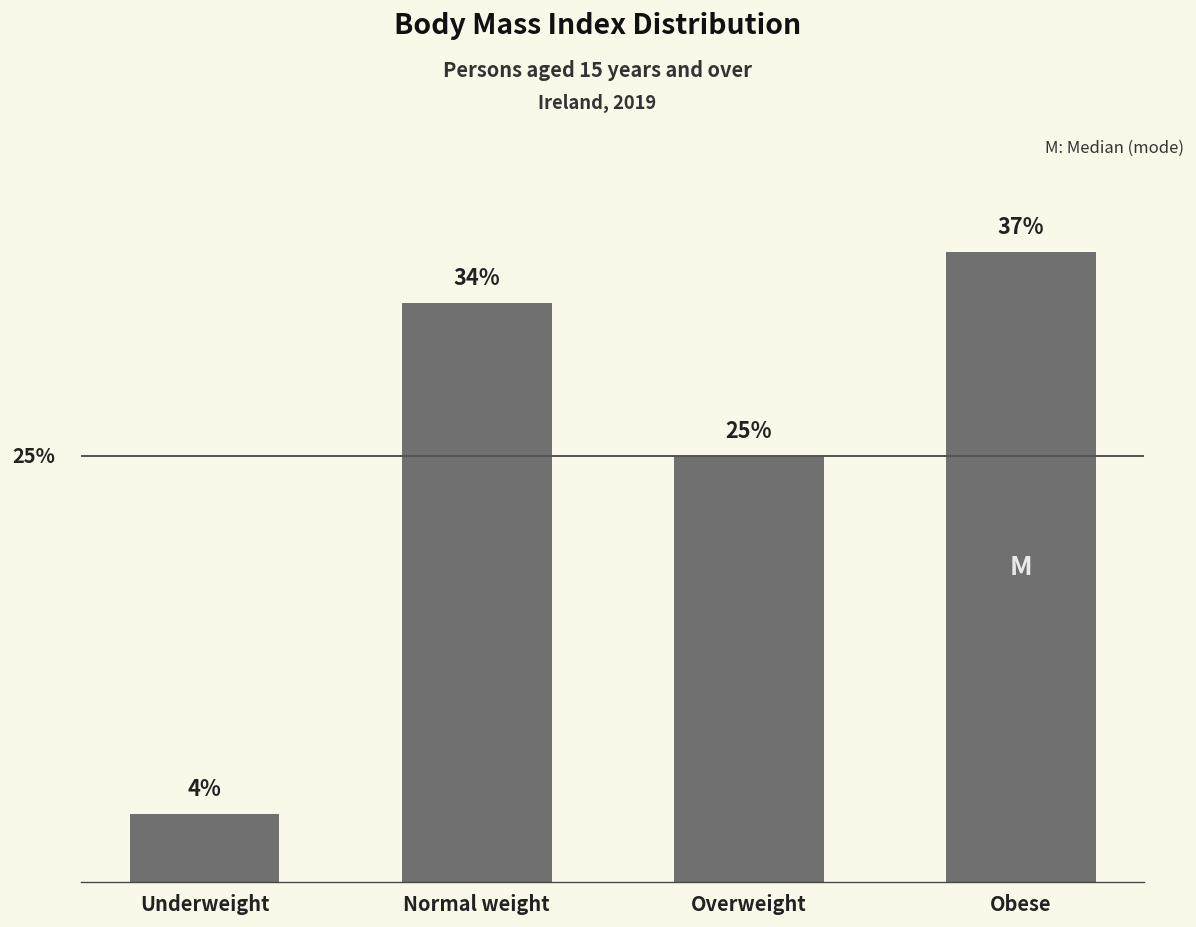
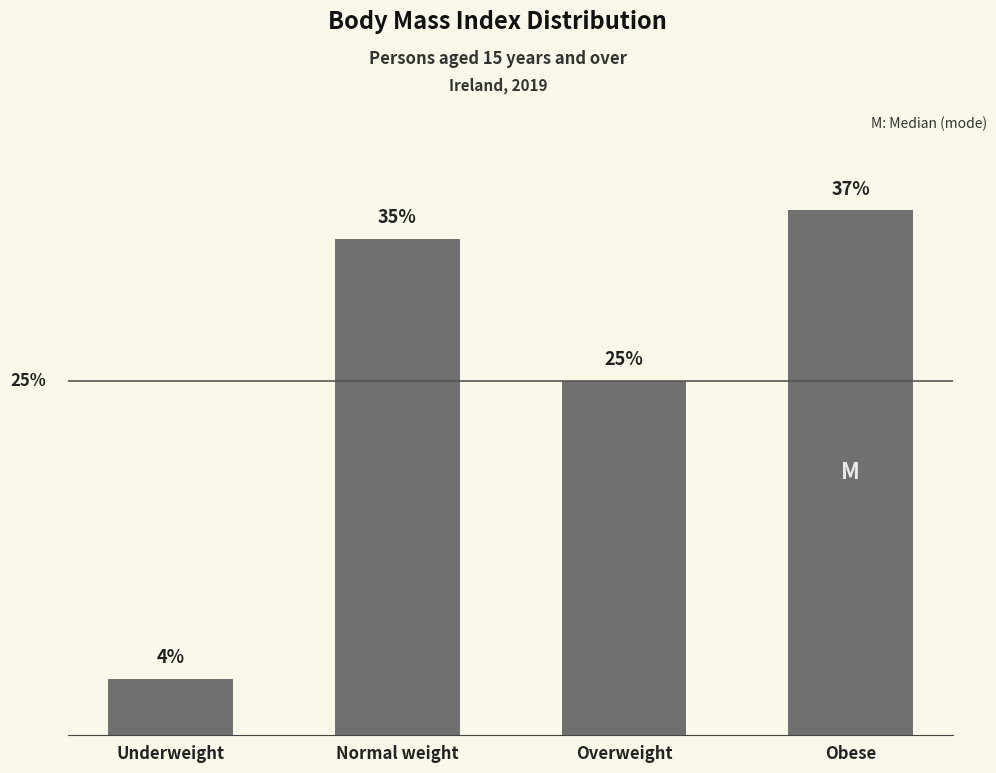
Normal weight: 34% -> 35%
